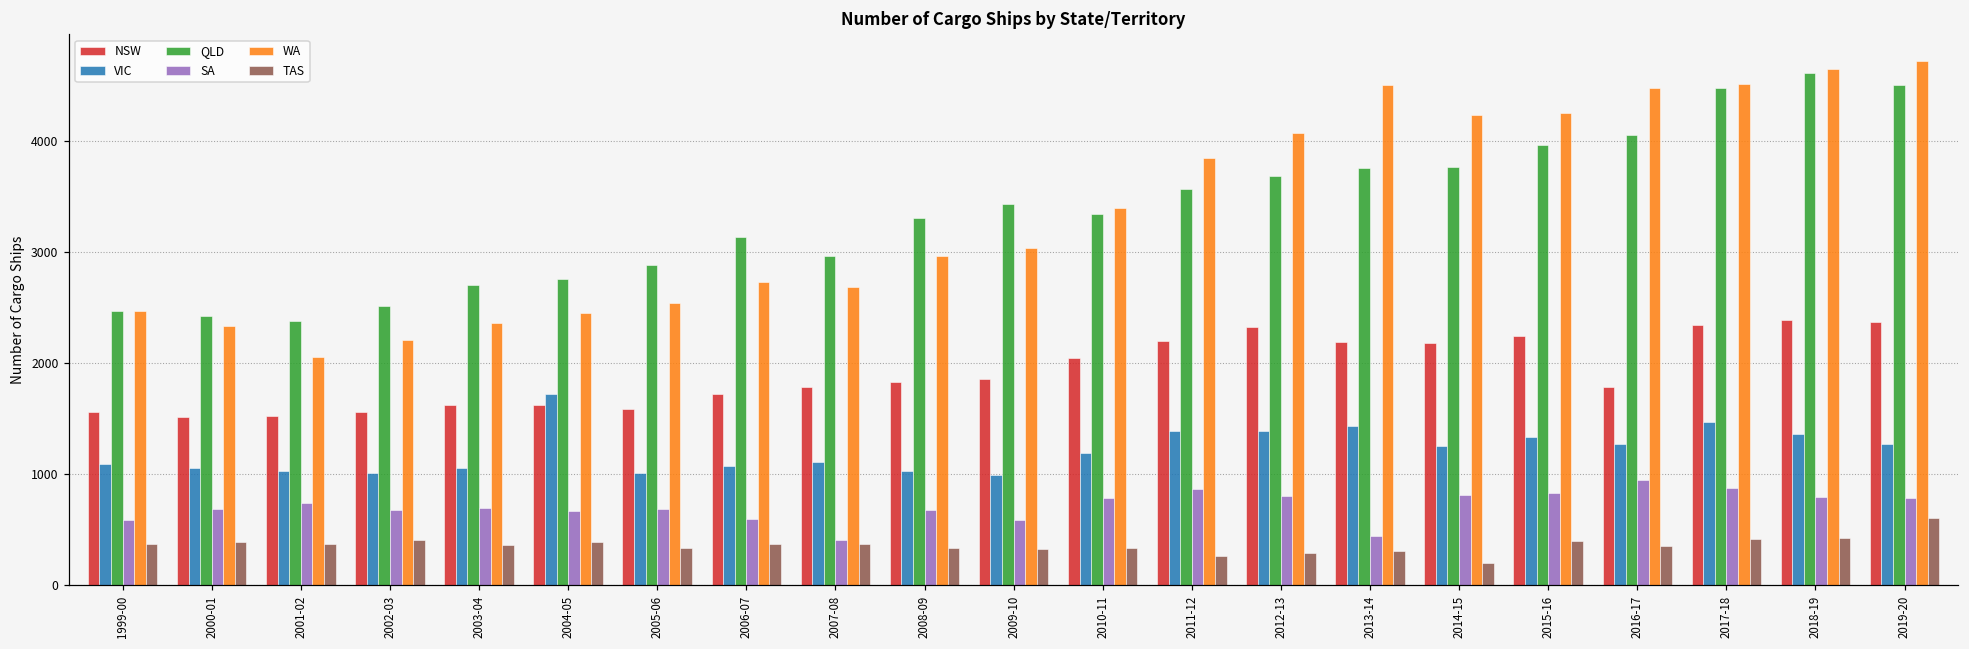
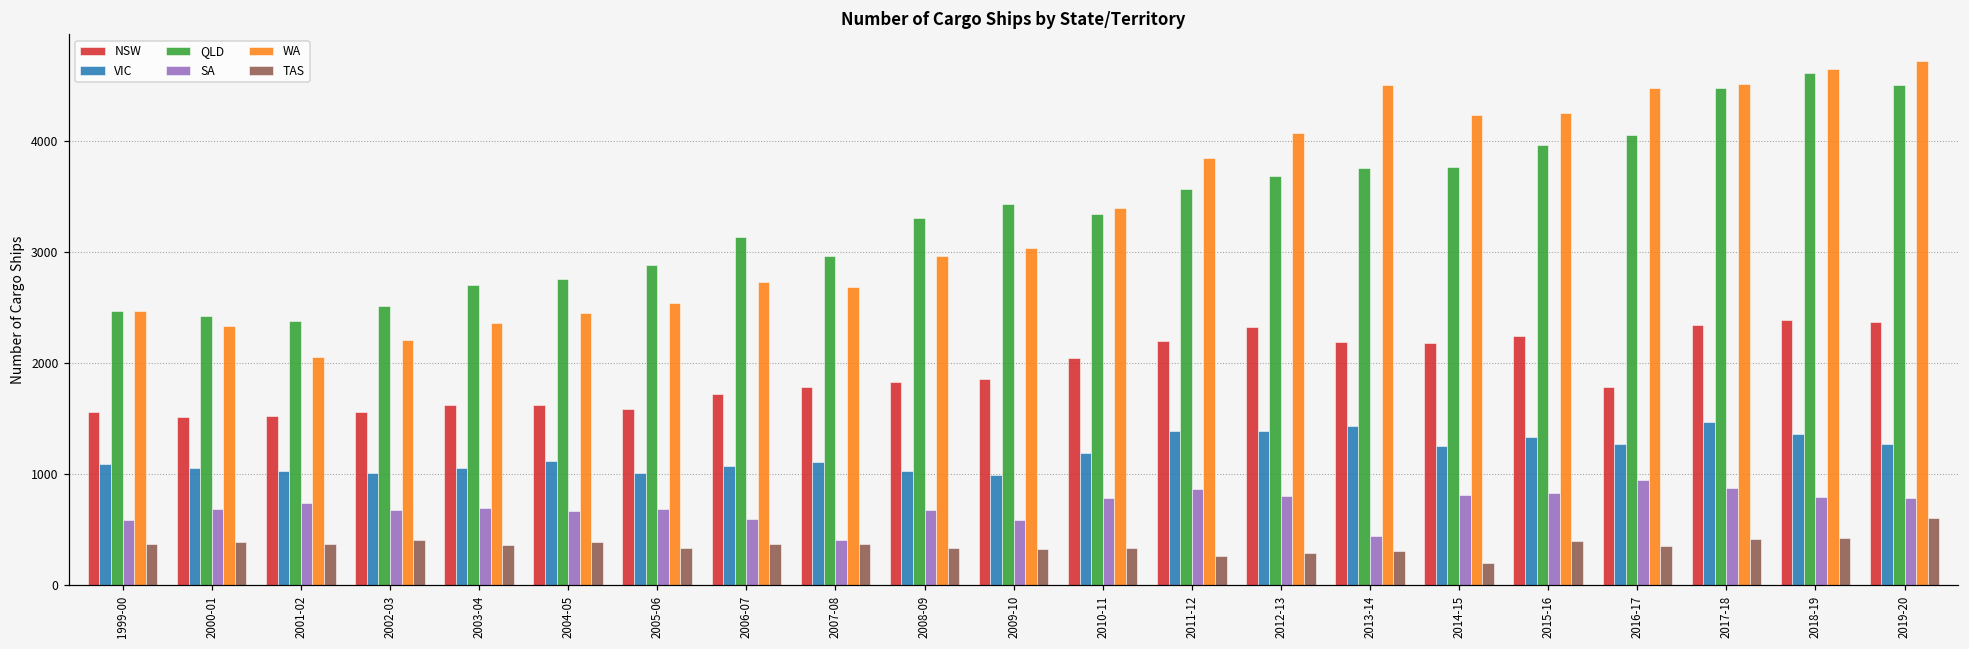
VIC, 2004-05: 1720 -> 1120
